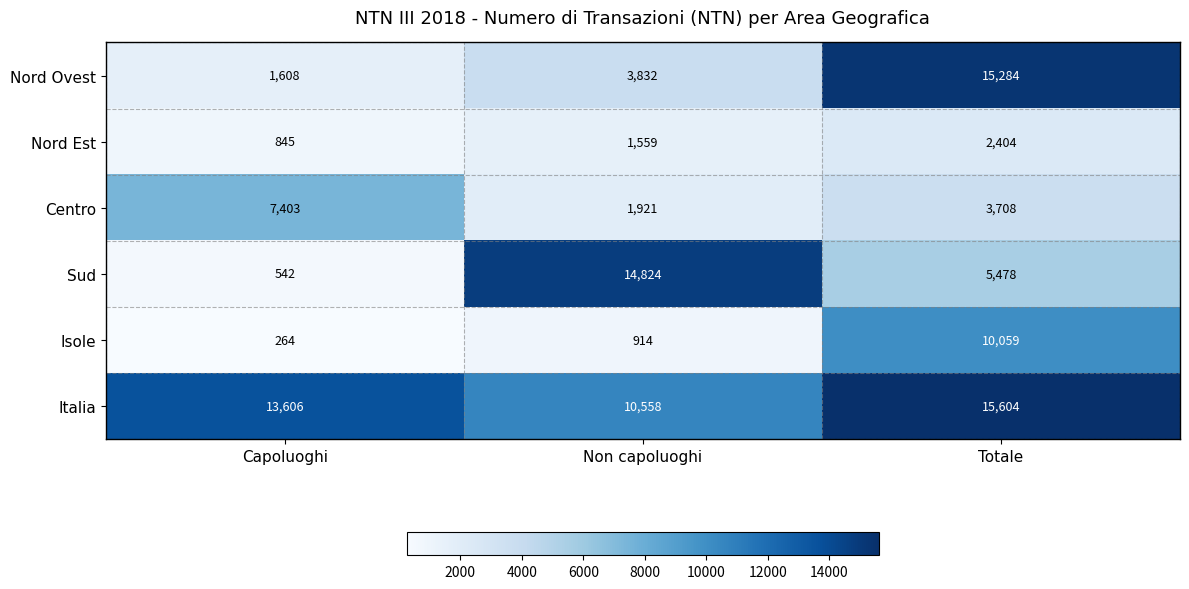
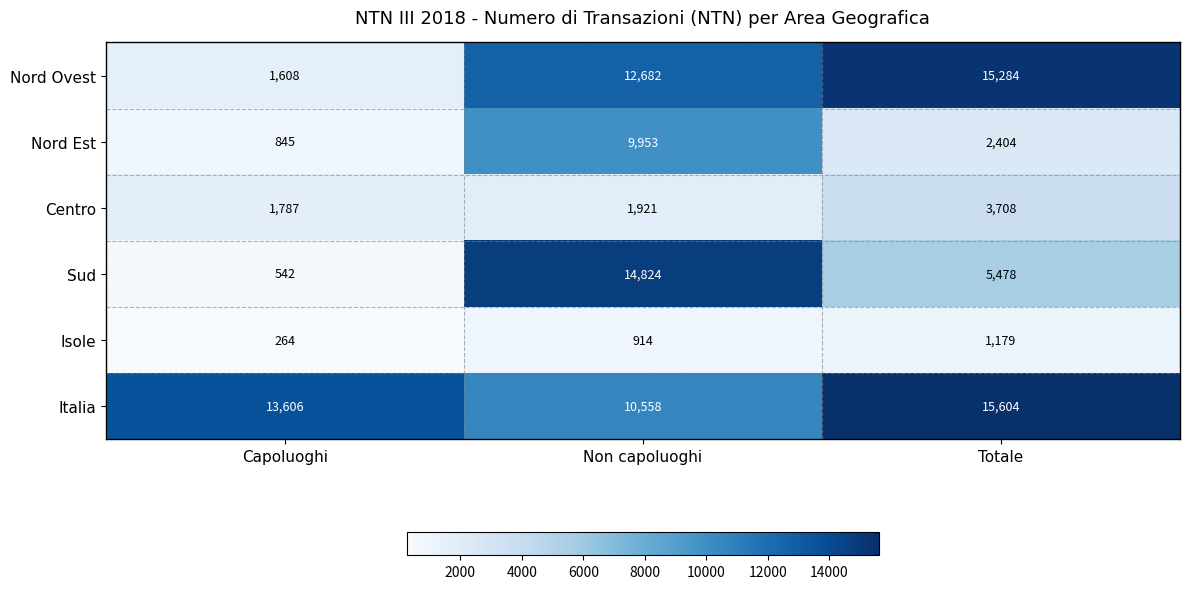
Nord Ovest, Non capoluoghi: 3,832 -> 12,682
Nord Est, Non capoluoghi: 1,559 -> 9,953
Centro, Capoluoghi: 7,403 -> 1,787
Isole, Totale: 10,059 -> 1,179
